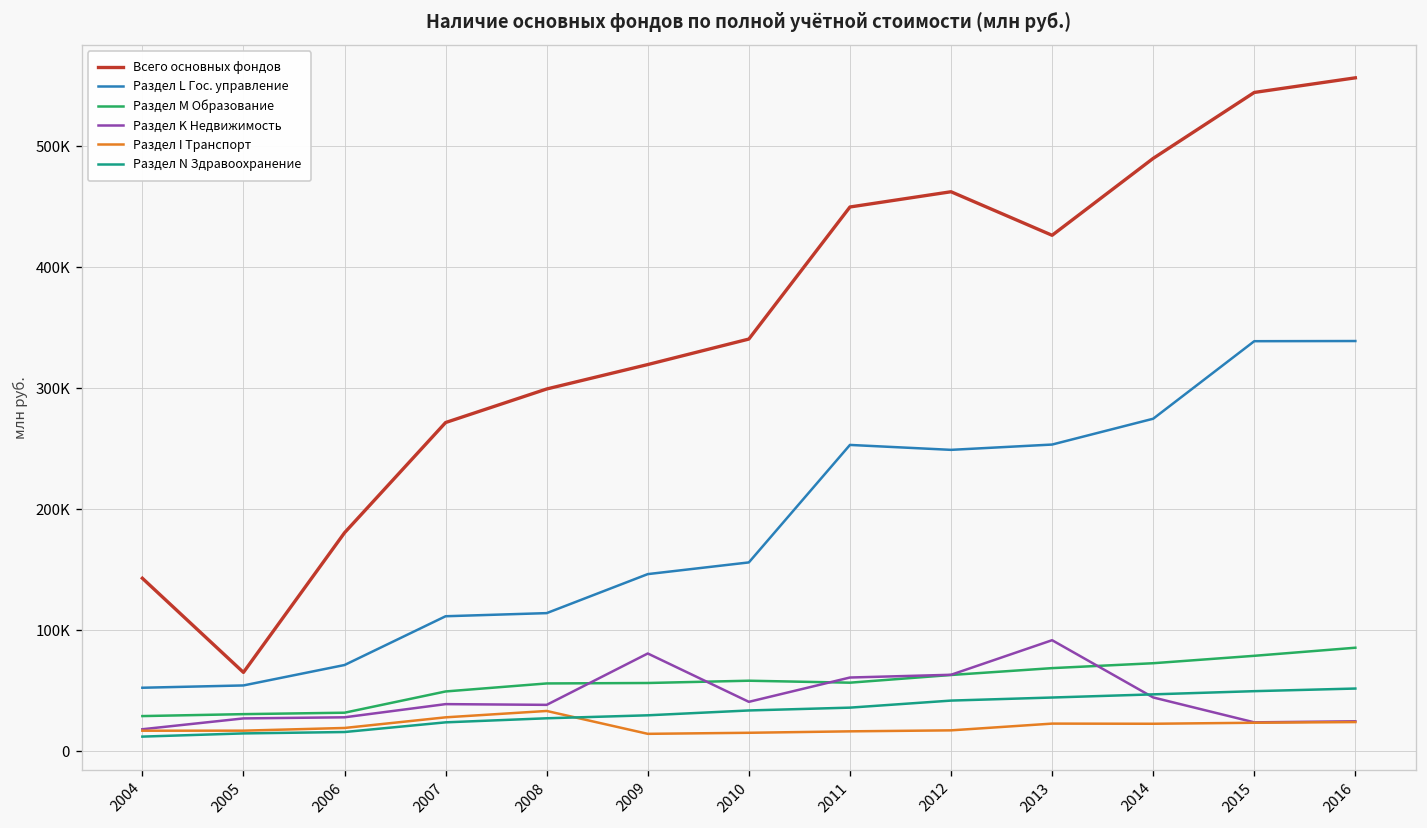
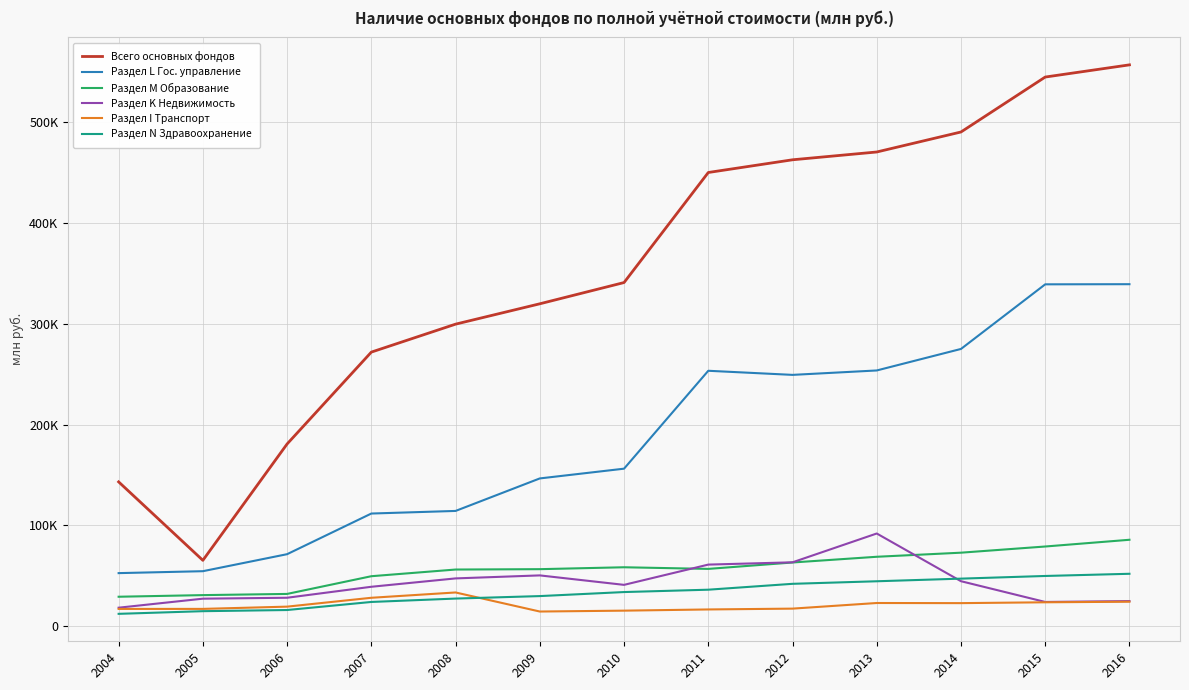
Раздел K Недвижимость, 2008: 39000 -> 47000
Раздел K Недвижимость, 2009: 81000 -> 50000
Всего основных фондов, 2013: 427000 -> 470000
